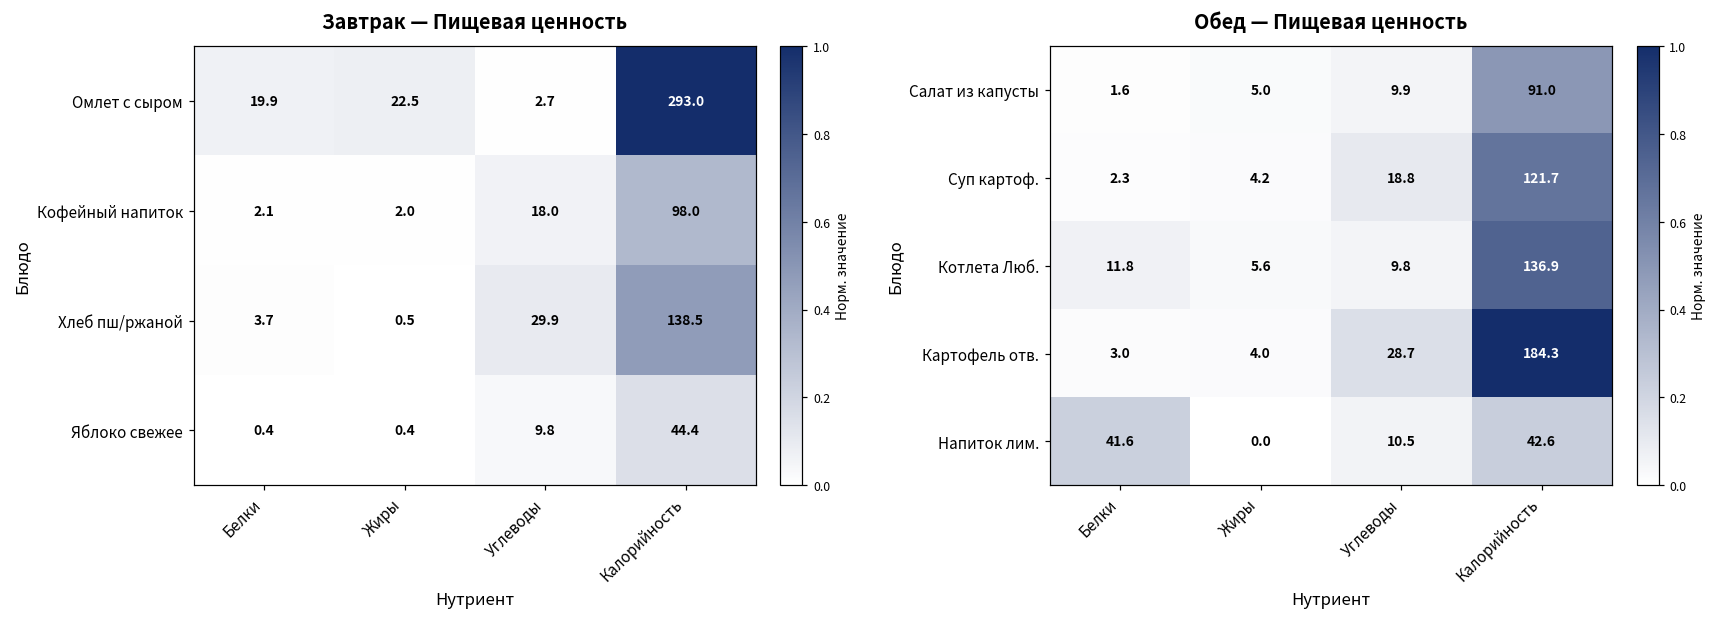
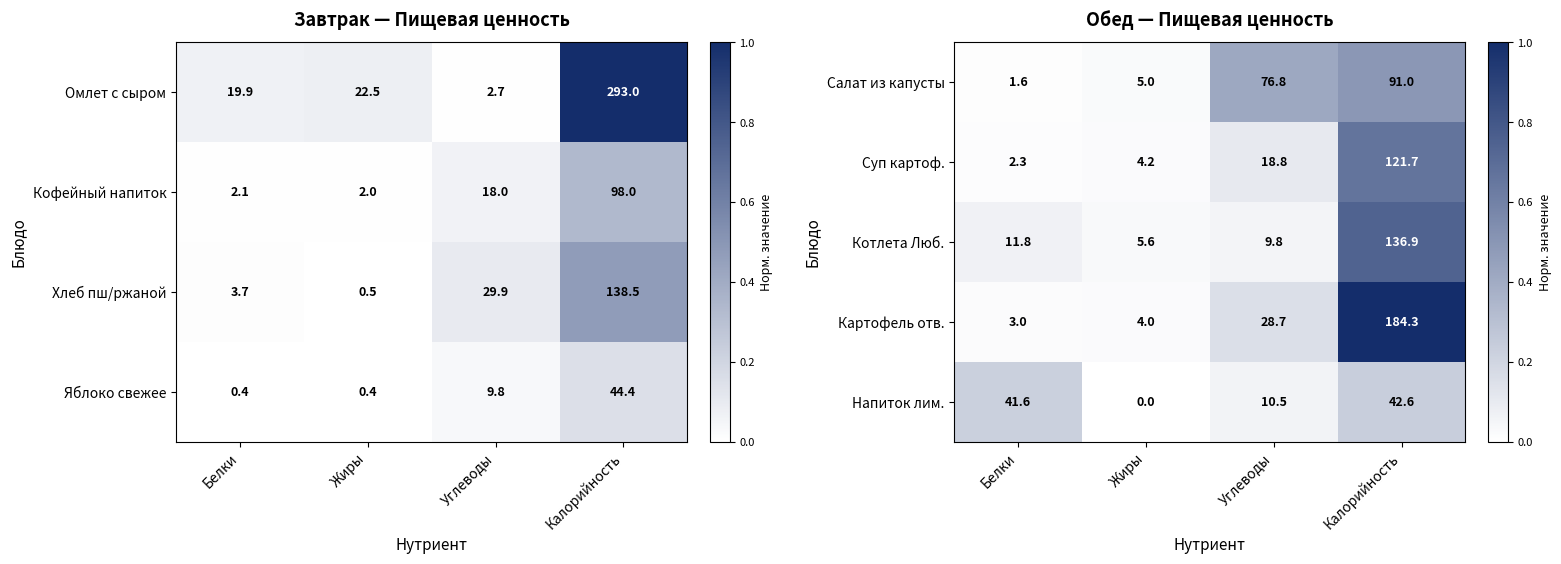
Обед — Пищевая ценность, Салат из капусты, Углеводы: 9.9 -> 76.8
